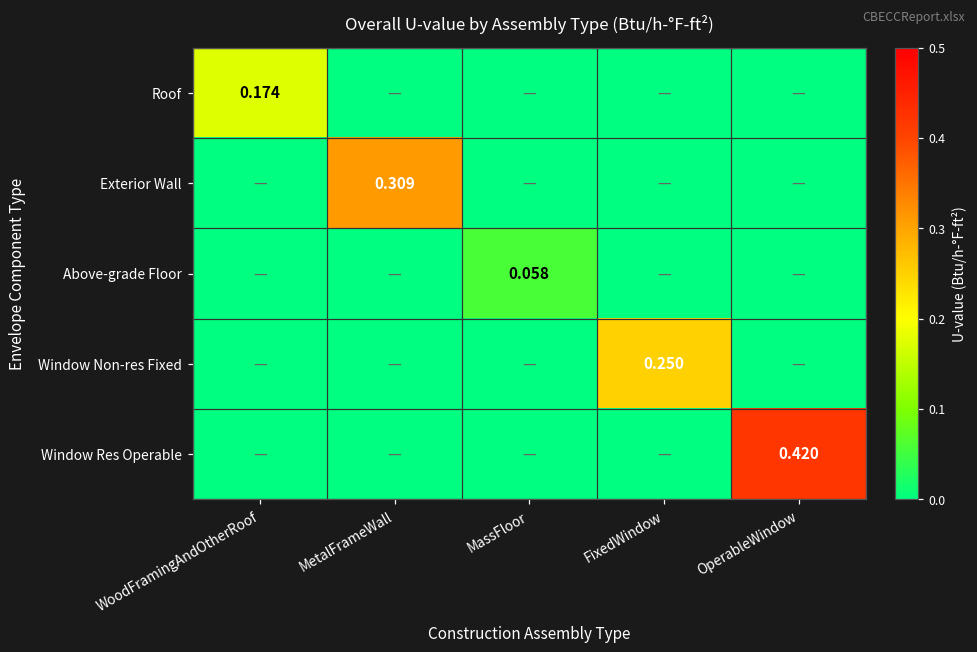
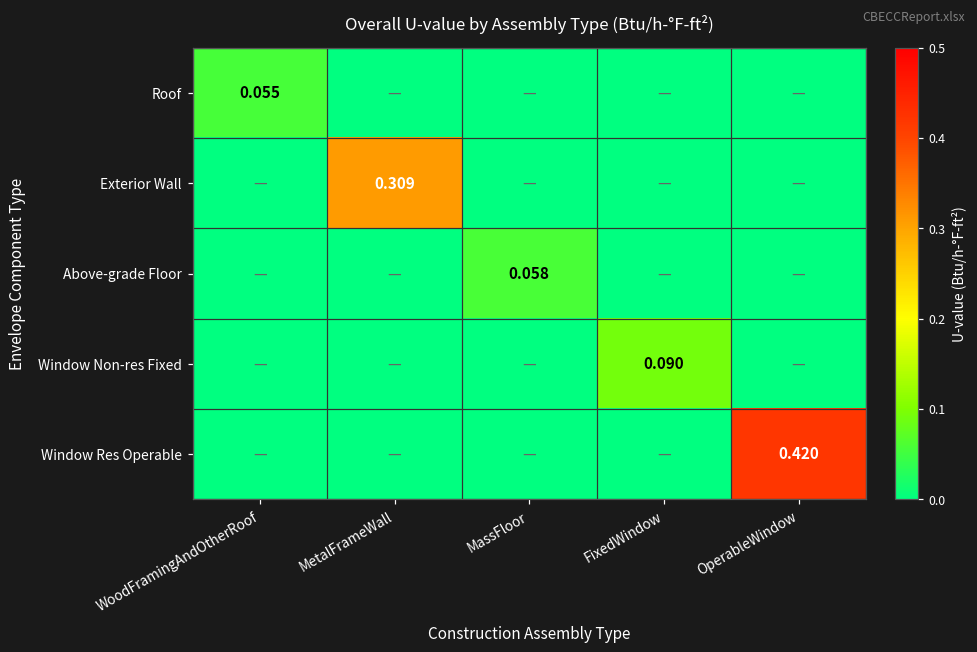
Roof, WoodFramingAndOtherRoof: 0.174 -> 0.055
Window Non-res Fixed, FixedWindow: 0.250 -> 0.090
